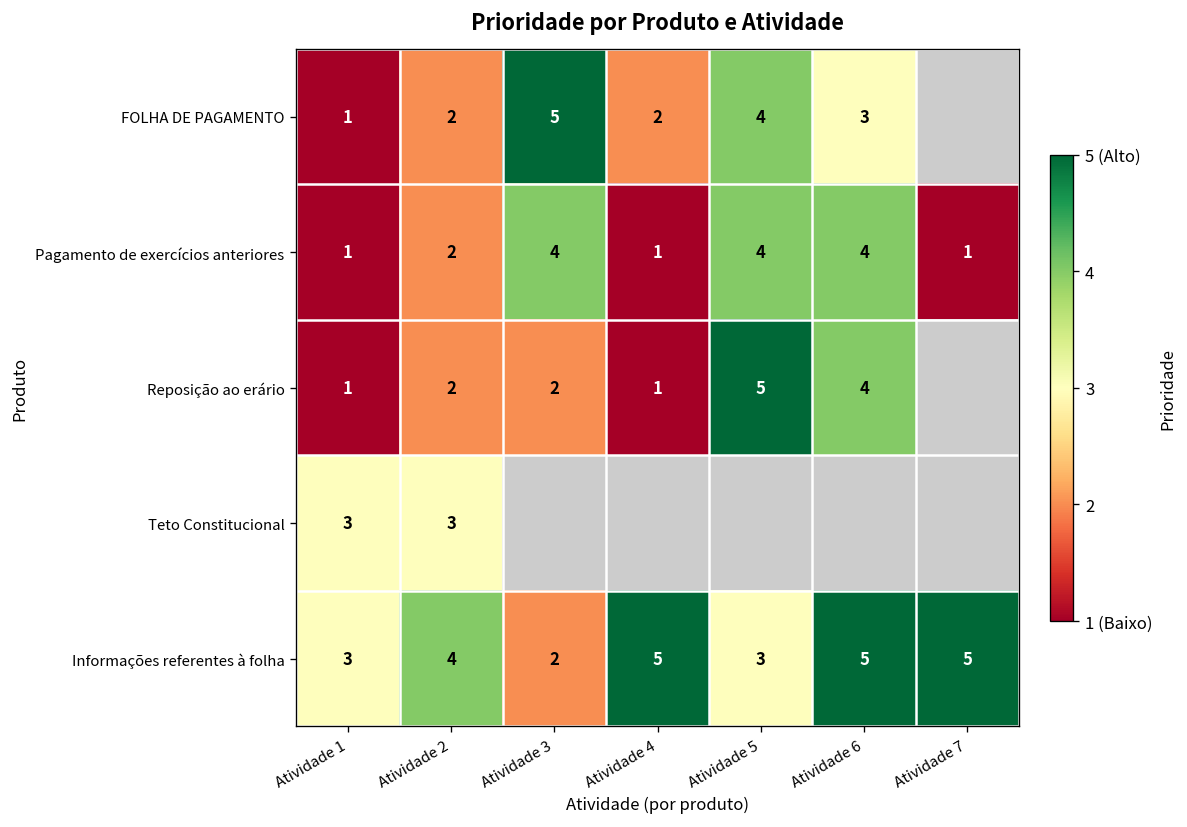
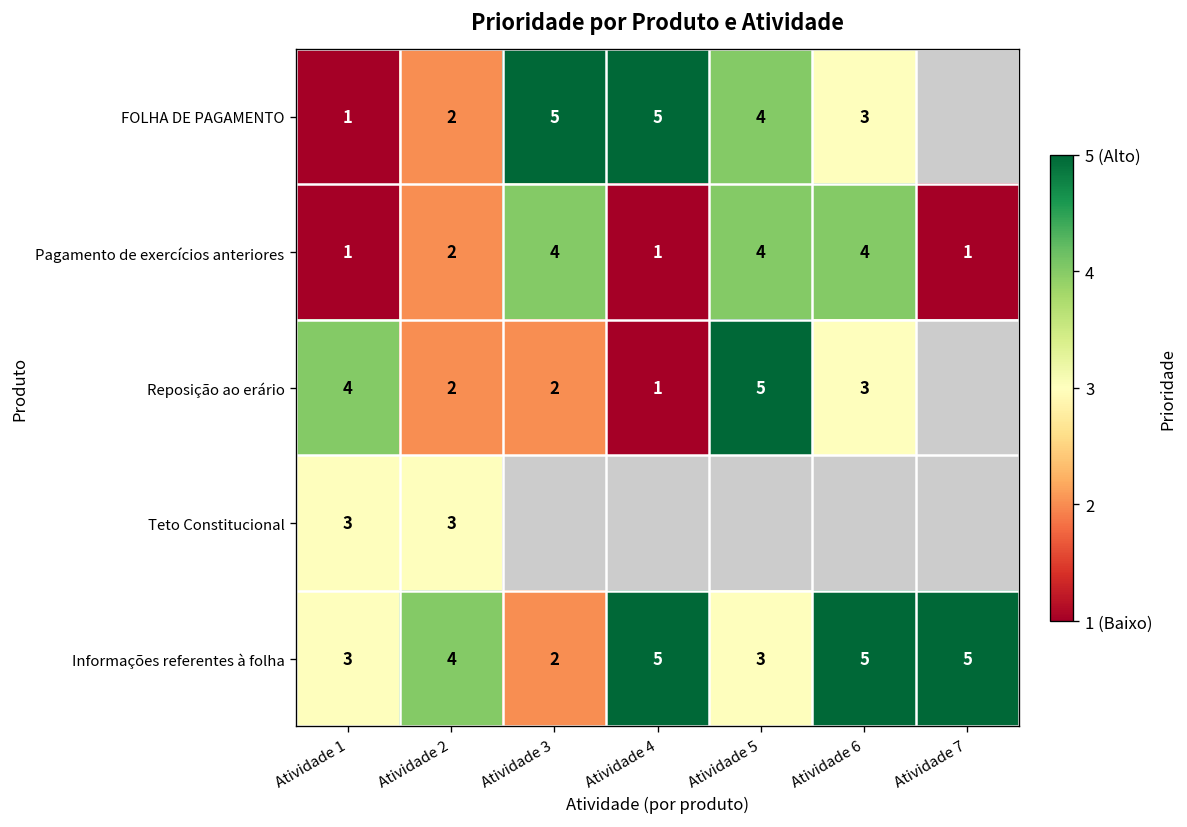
FOLHA DE PAGAMENTO, Atividade 4: 2 -> 5
Reposição ao erário, Atividade 1: 1 -> 4
Reposição ao erário, Atividade 6: 4 -> 3
